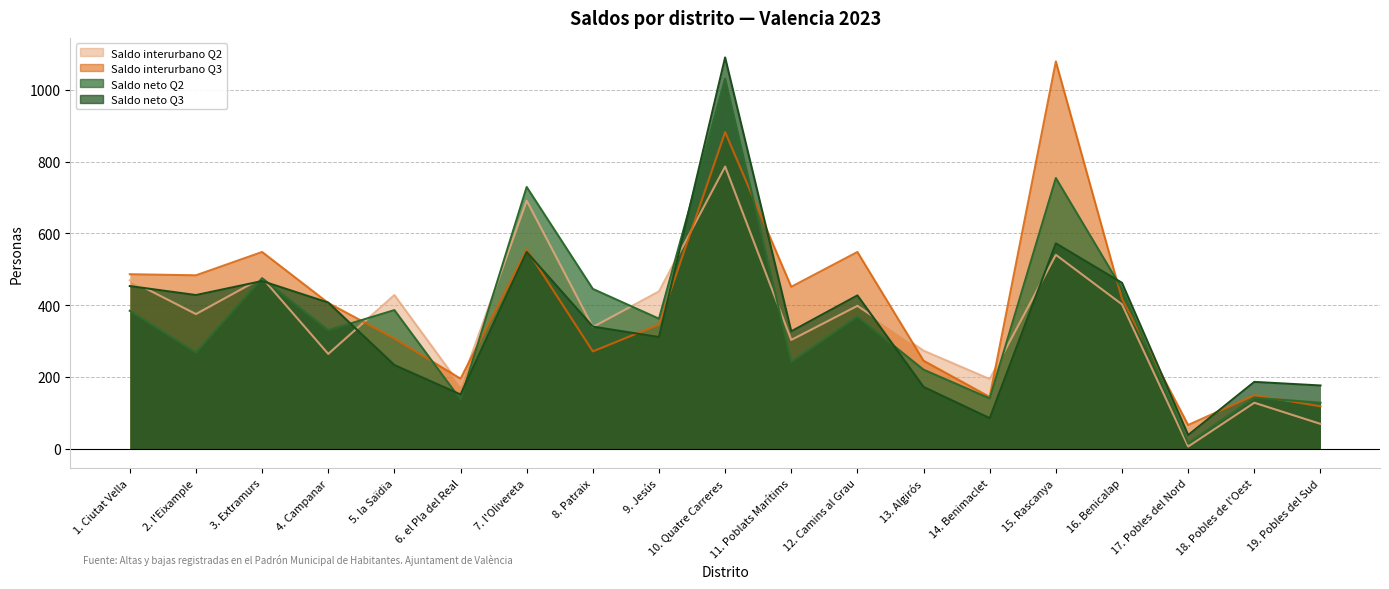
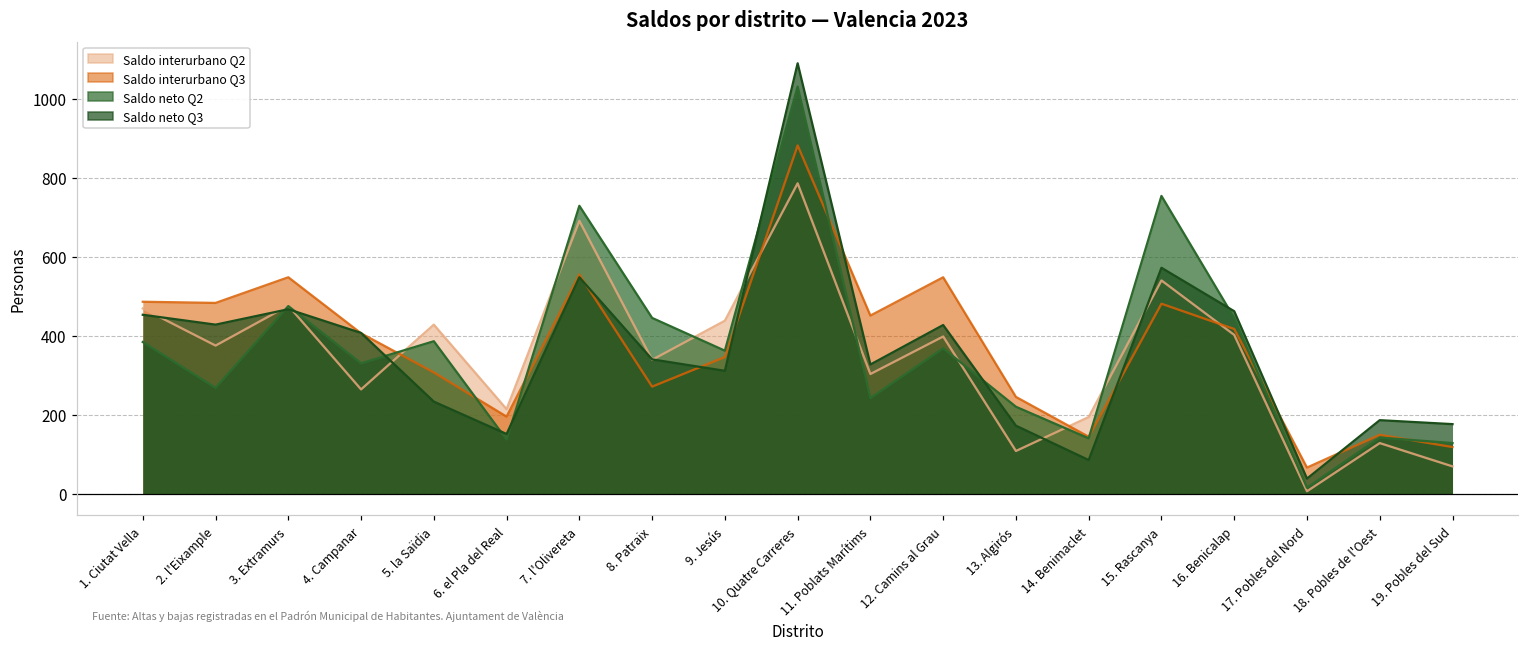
Saldo interurbano Q2, 6. el Pla del Real: 180 -> 210
Saldo interurbano Q2, 13. Algirós: 270 -> 110
Saldo interurbano Q3, 15. Rascanya: 1080 -> 480
